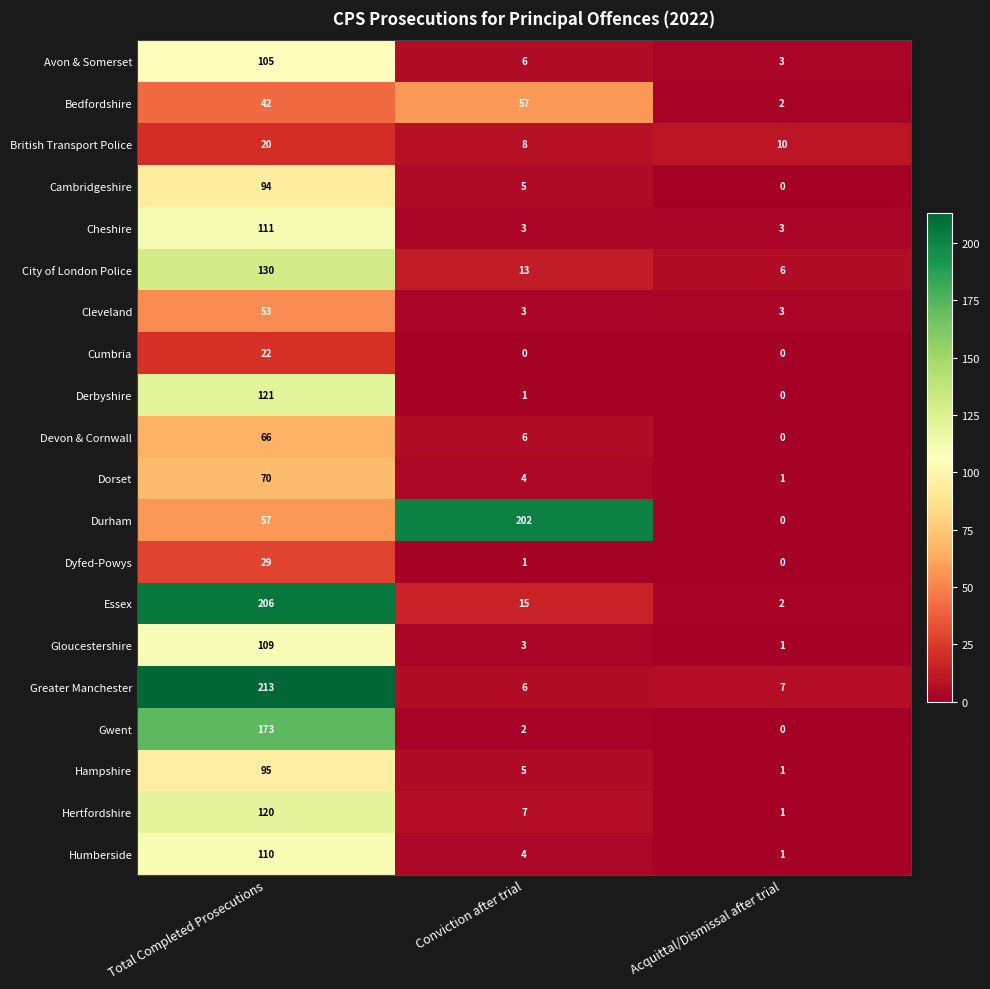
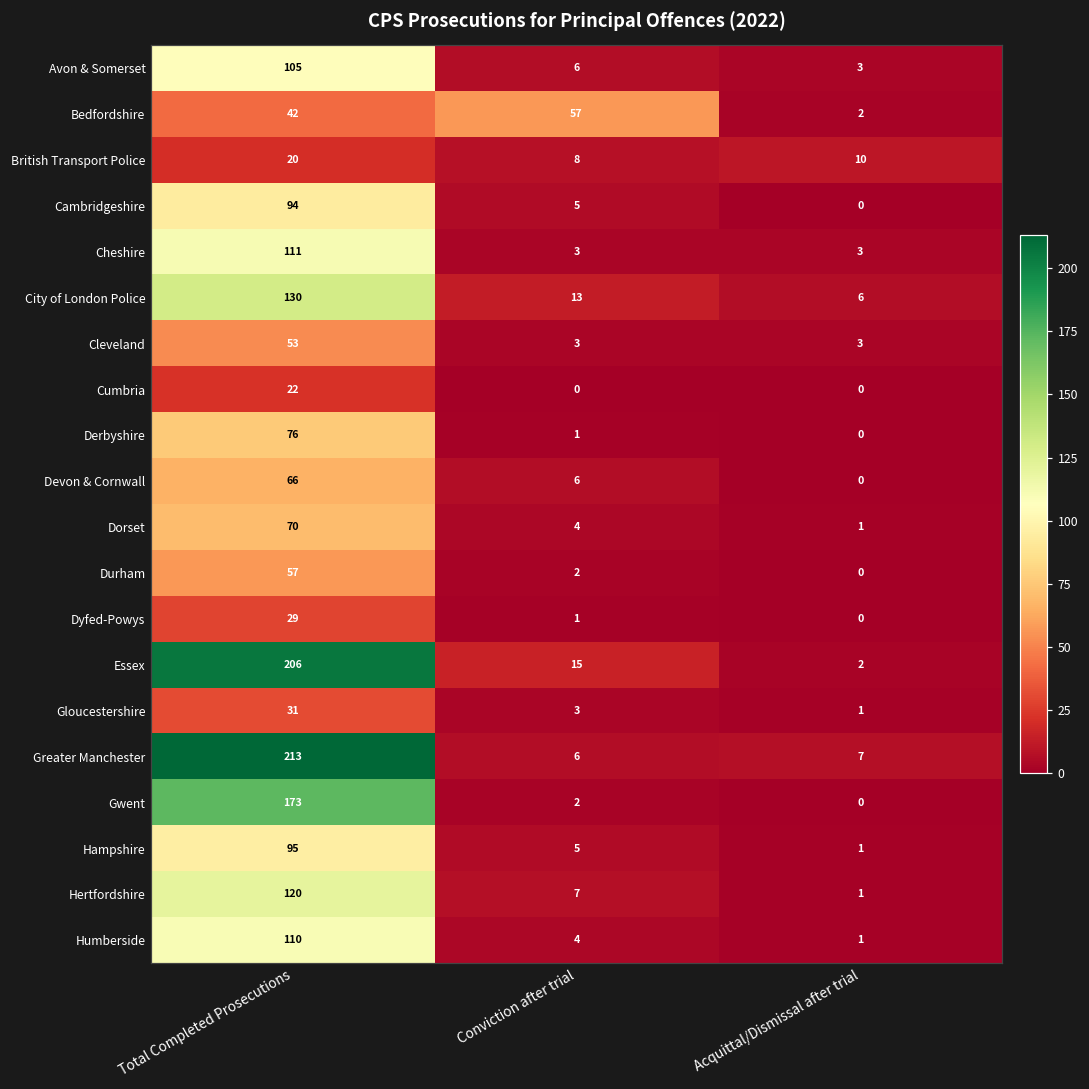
Derbyshire, Total Completed Prosecutions: 121 -> 76
Durham, Conviction after trial: 202 -> 2
Gloucestershire, Total Completed Prosecutions: 109 -> 31
